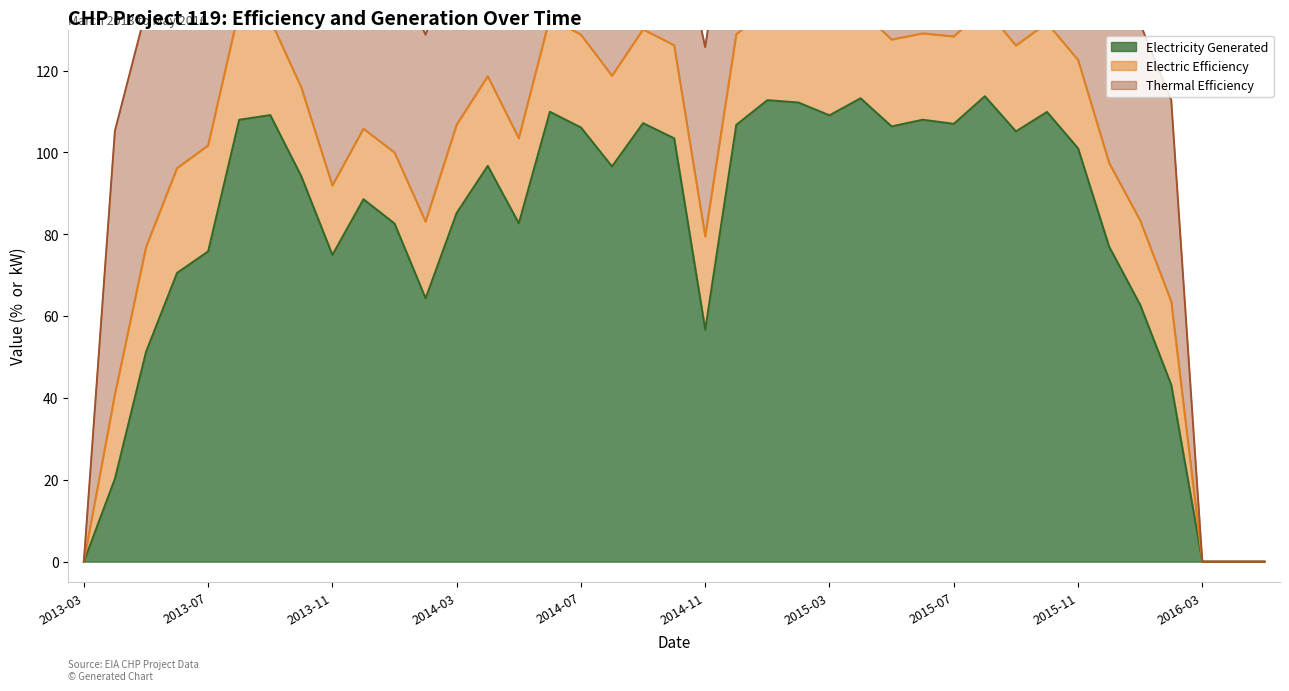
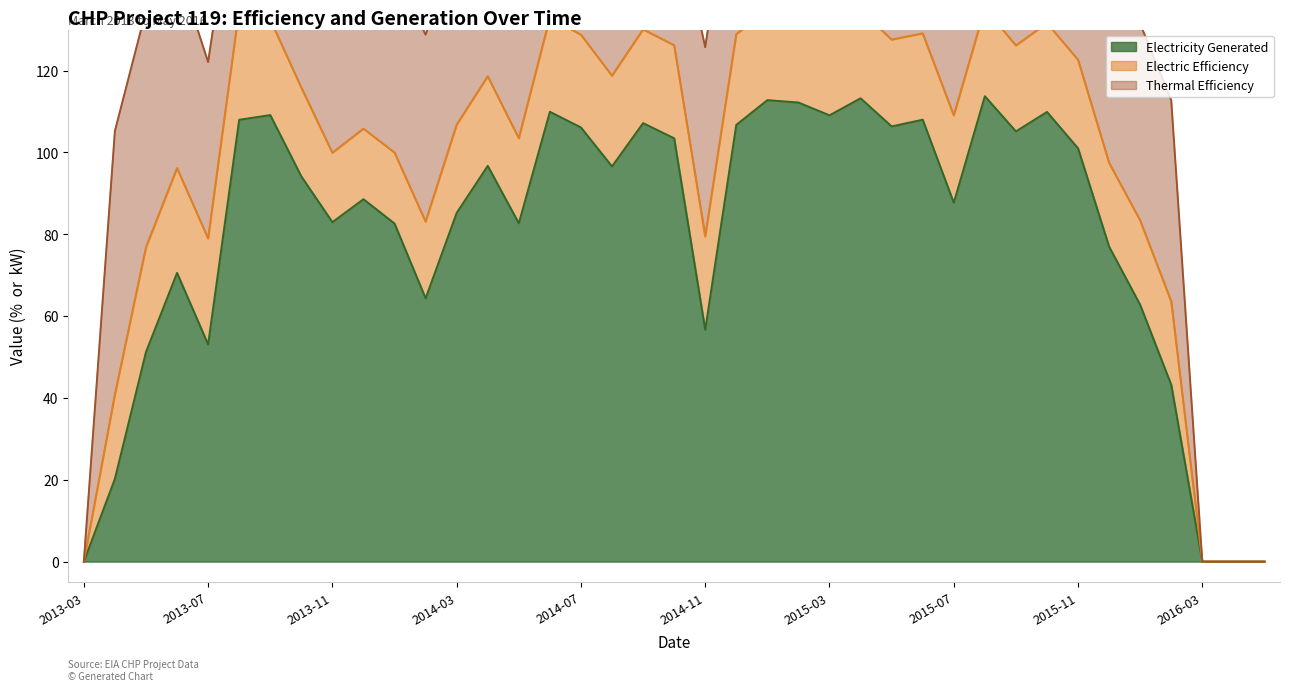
Electricity Generated, 2013-07: 76 -> 53
Electricity Generated, 2013-11: 75 -> 83
Electricity Generated, 2015-07: 107 -> 88
